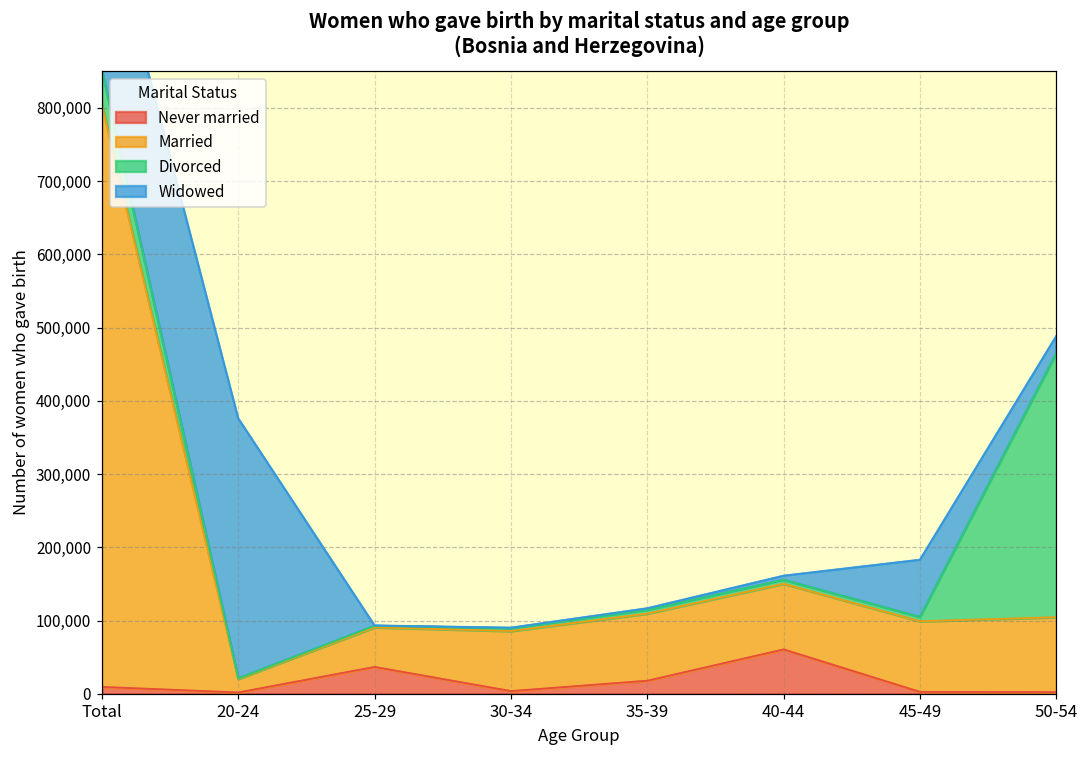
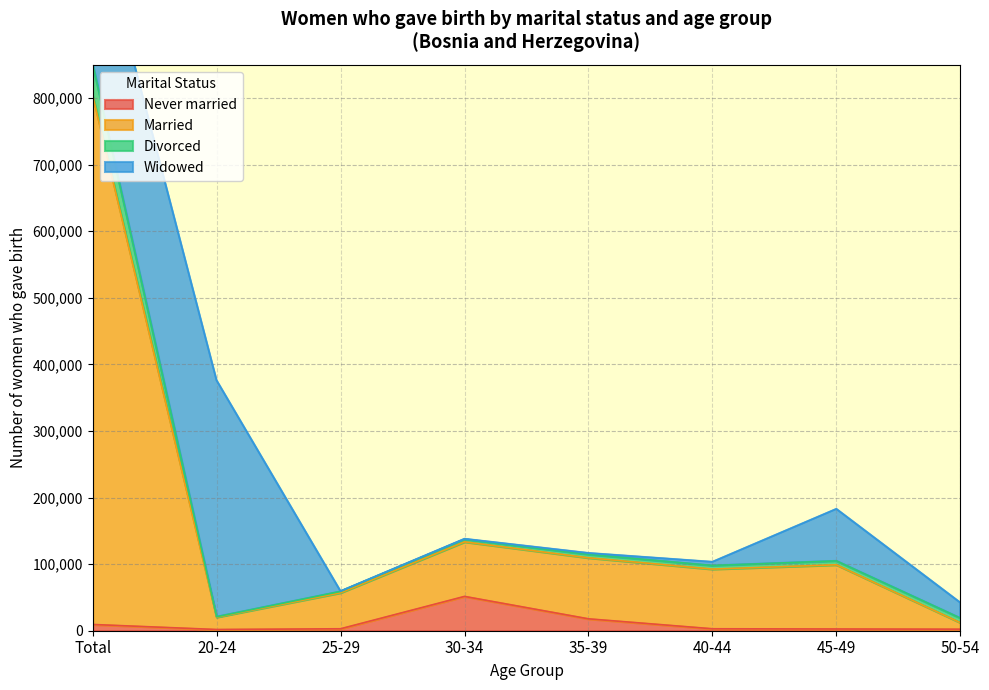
Never married, 25-29: 40,000 -> 0
Never married, 30-34: 0 -> 50,000
Never married, 40-44: 60,000 -> 0
Married, 50-54: 100,000 -> 10,000
Divorced, 50-54: 360,000 -> 10,000
